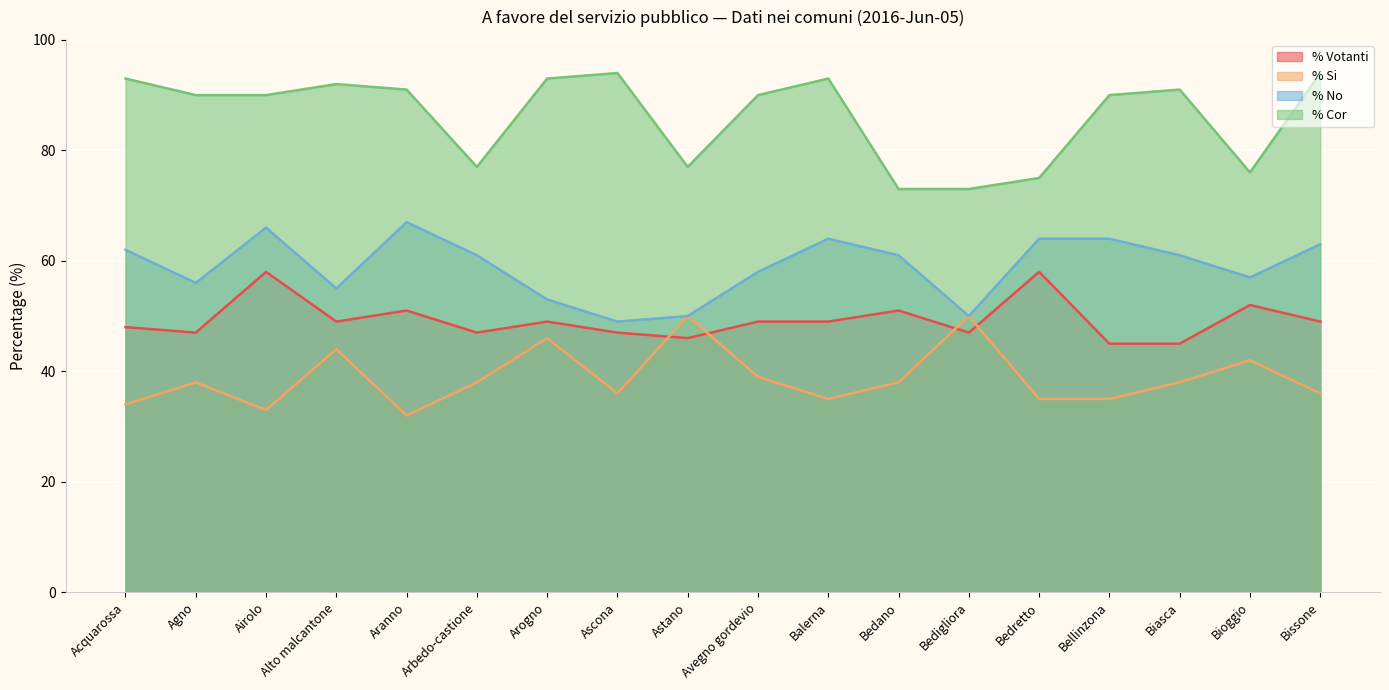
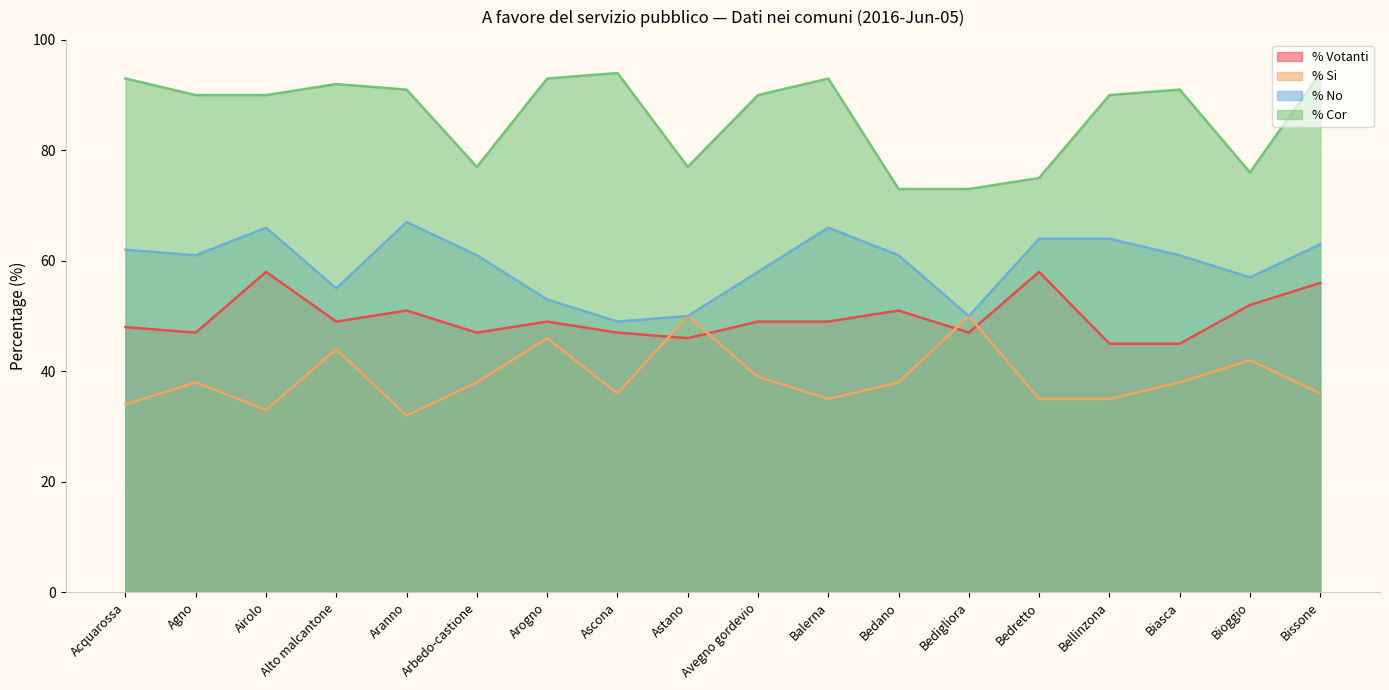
% No, Agno: 56 -> 61
% No, Balerna: 64 -> 66
% Votanti, Bissone: 49 -> 56
